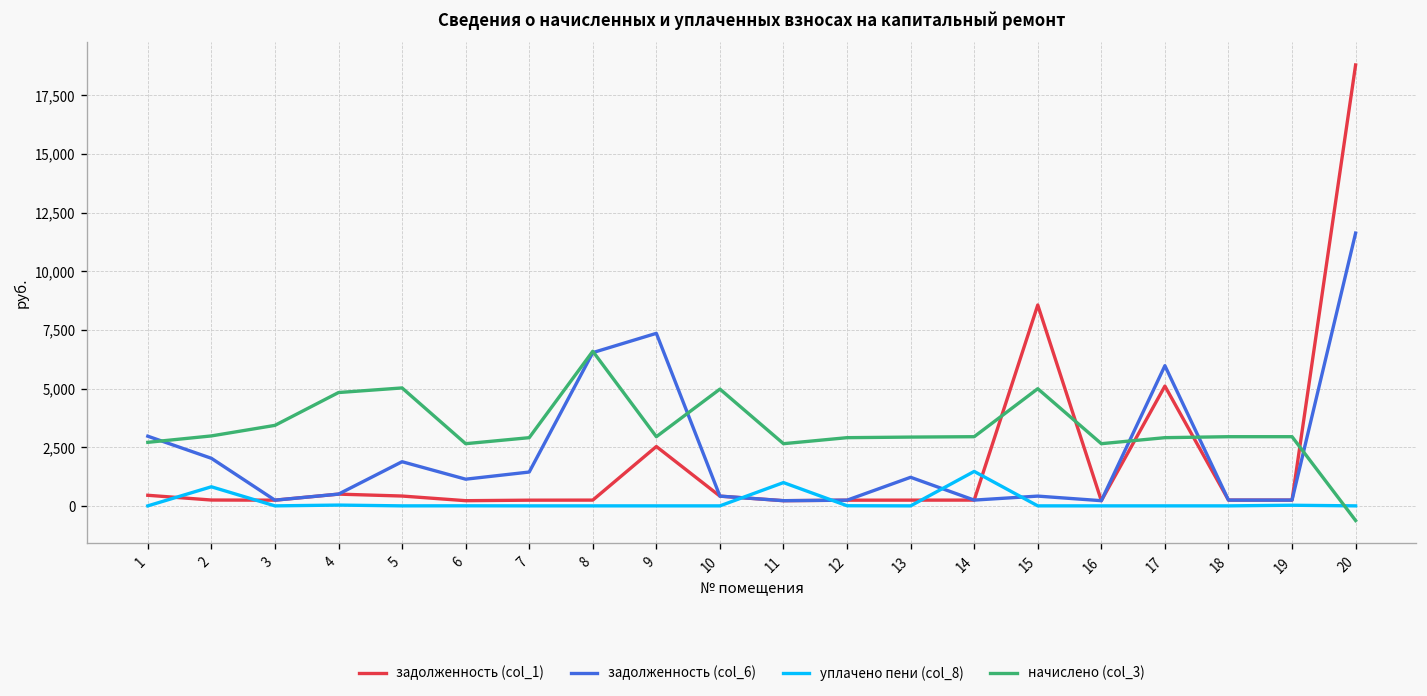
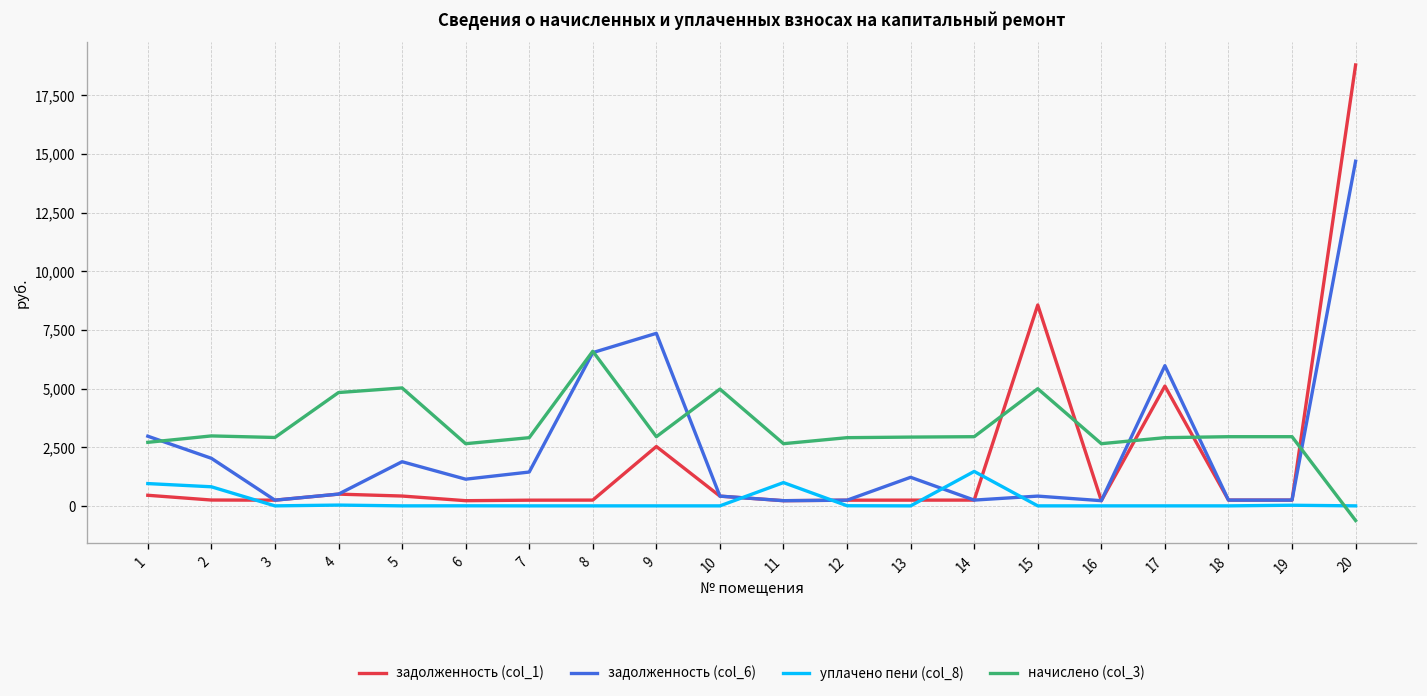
уплачено пени (col_8), 1: 0 -> 1,000
начислено (col_3), 3: 3,400 -> 2,900
задолженность (col_6), 20: 11,600 -> 14,700
